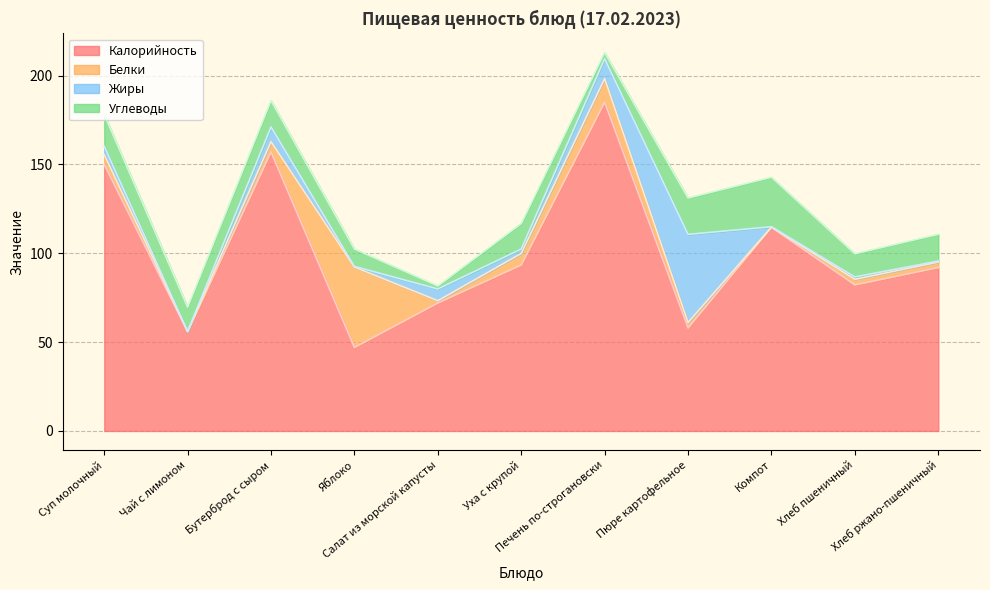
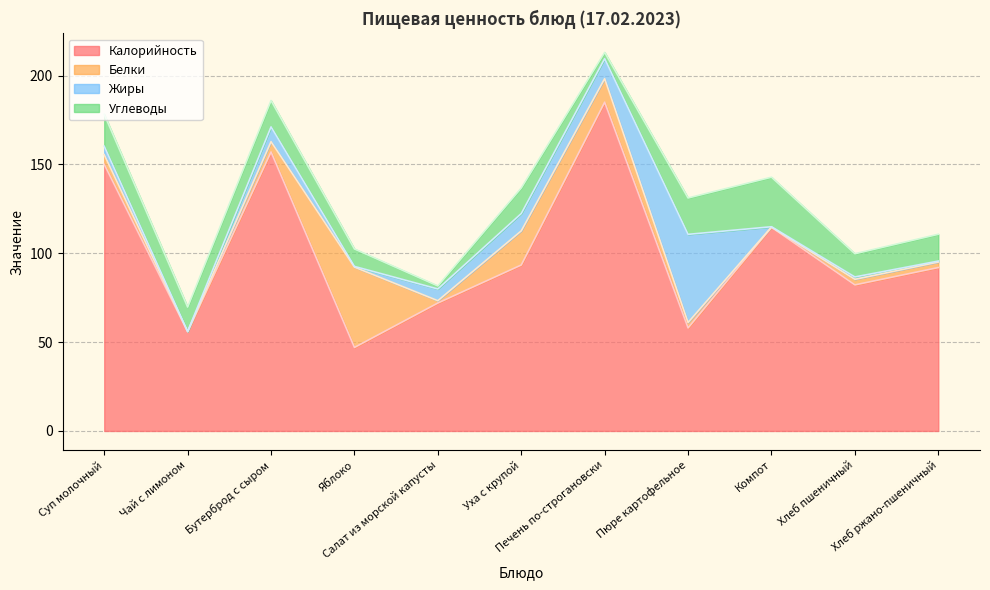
Белки, Уха с крупой: 7 -> 19
Жиры, Уха с крупой: 2 -> 10
